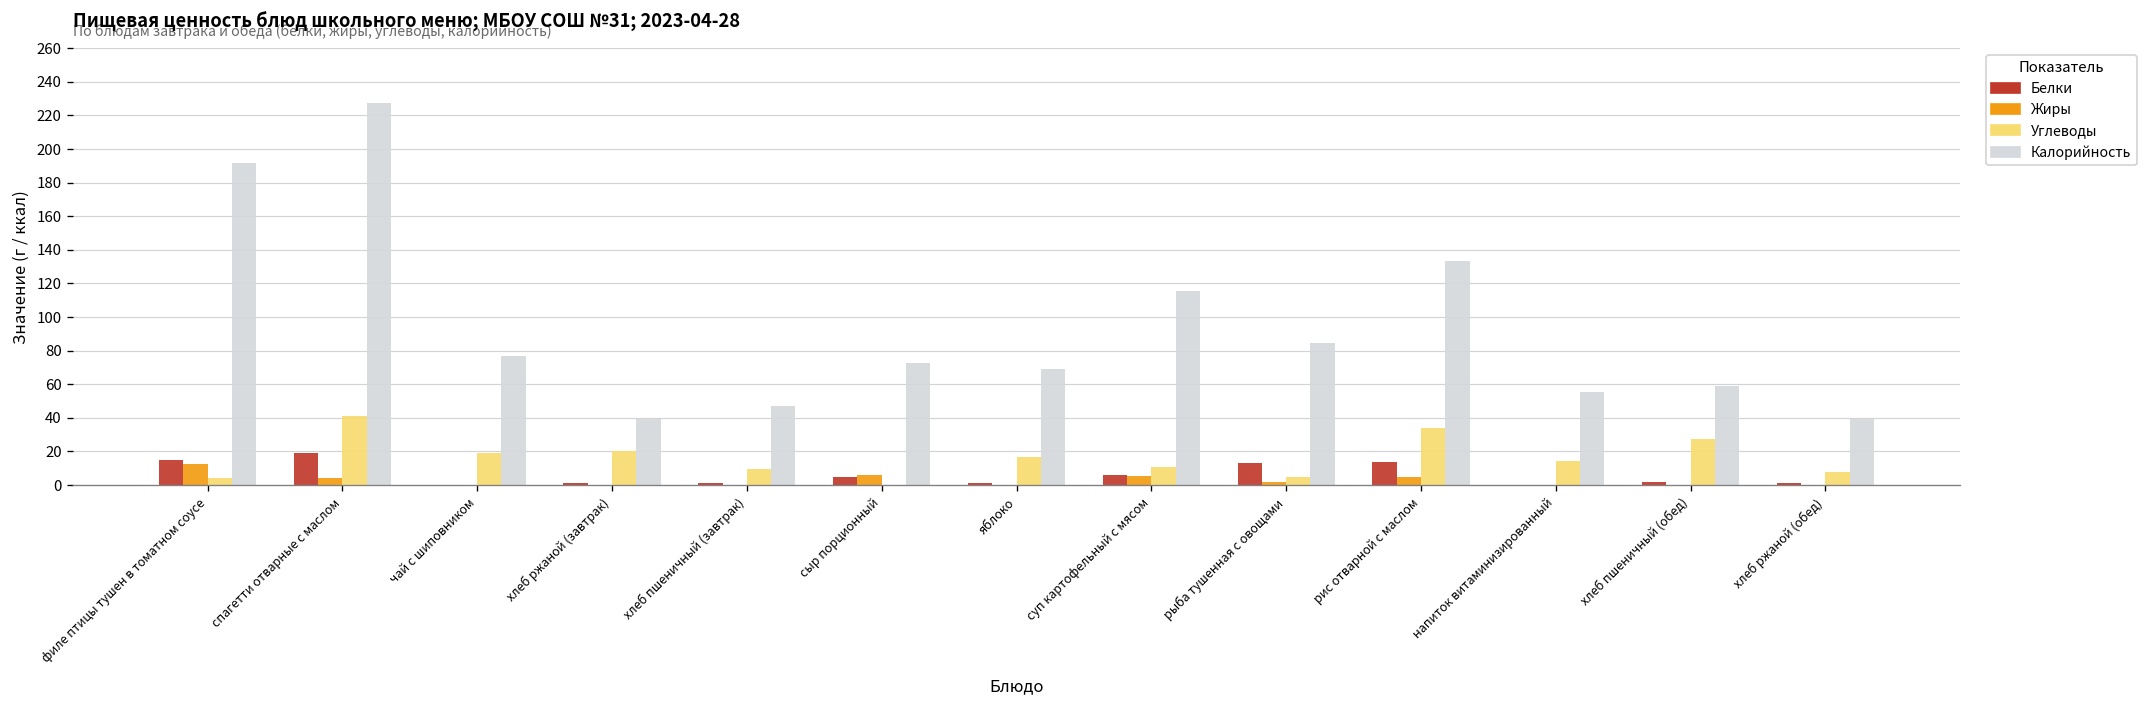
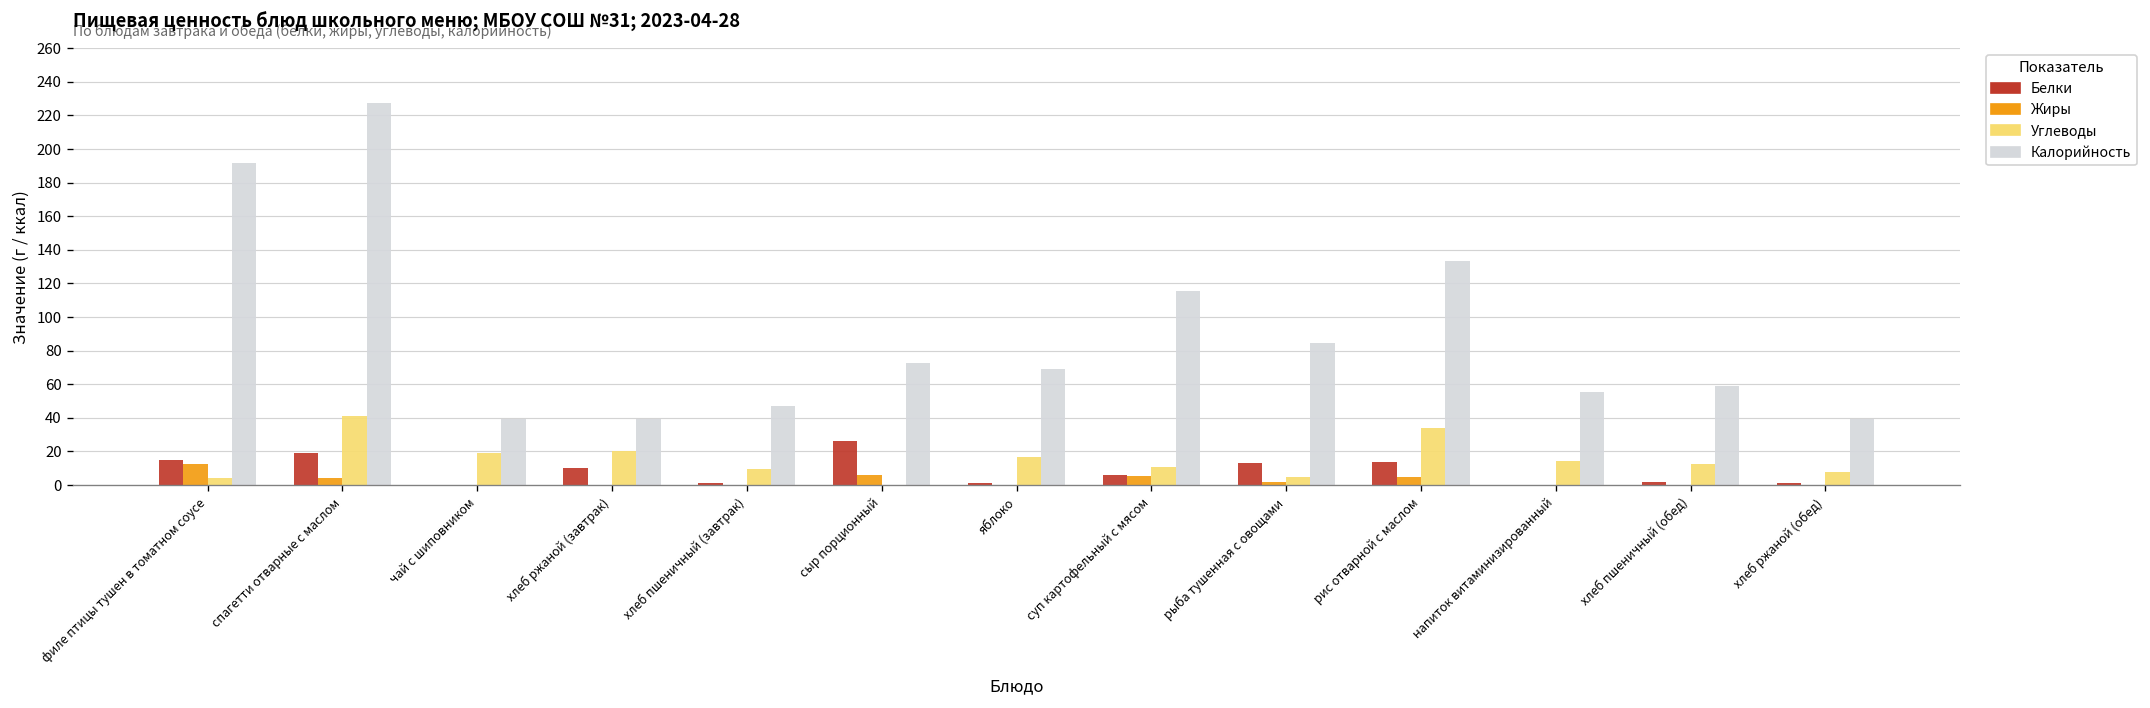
Калорийность, чай с шиповником: 77 -> 39
Белки, хлеб ржаной (завтрак): 1 -> 10
Белки, сыр порционный: 5 -> 26
Углеводы, хлеб пшеничный (обед): 28 -> 12
